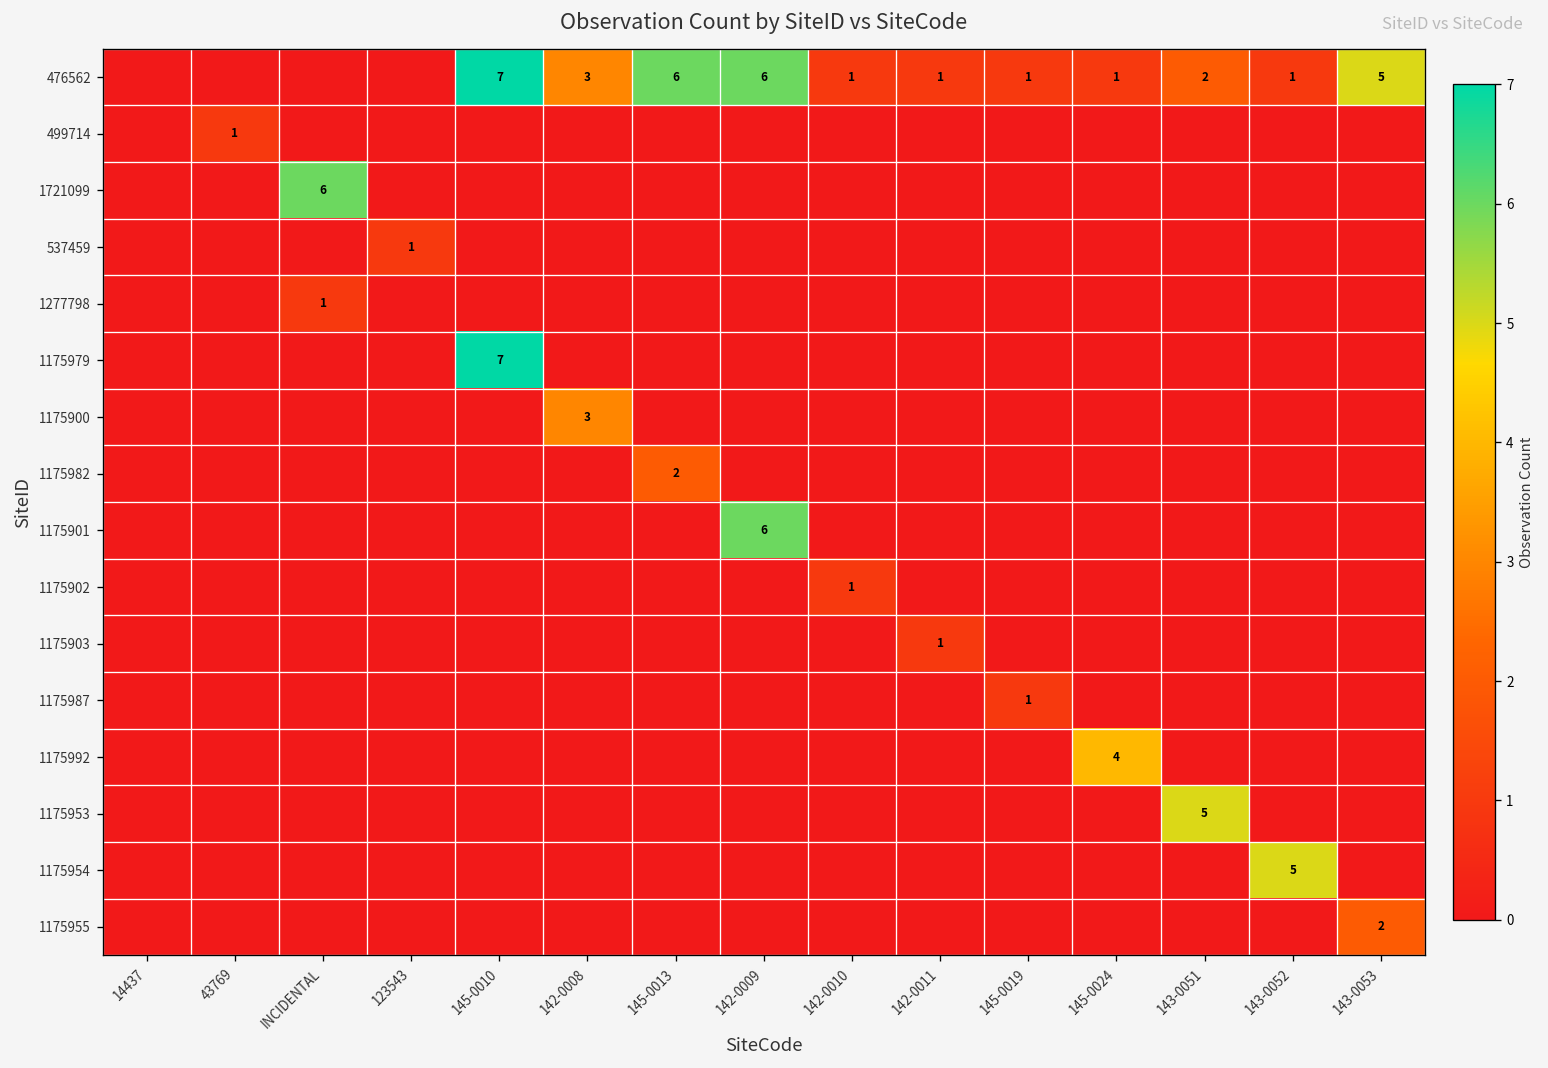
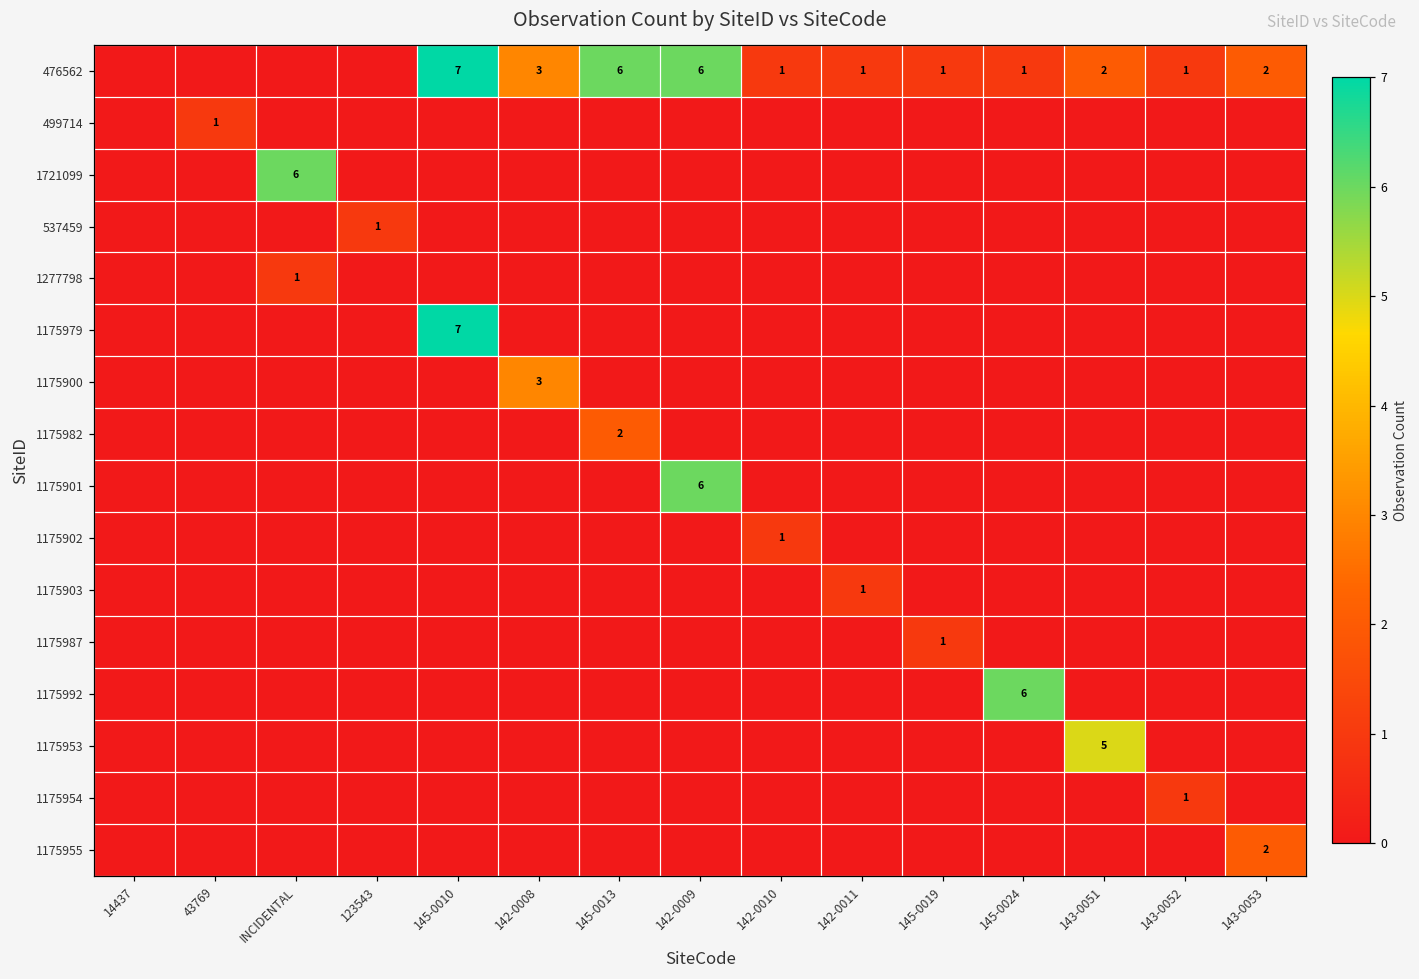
476562, 143-0053: 5 -> 2
1175992, 145-0024: 4 -> 6
1175954, 143-0052: 5 -> 1
